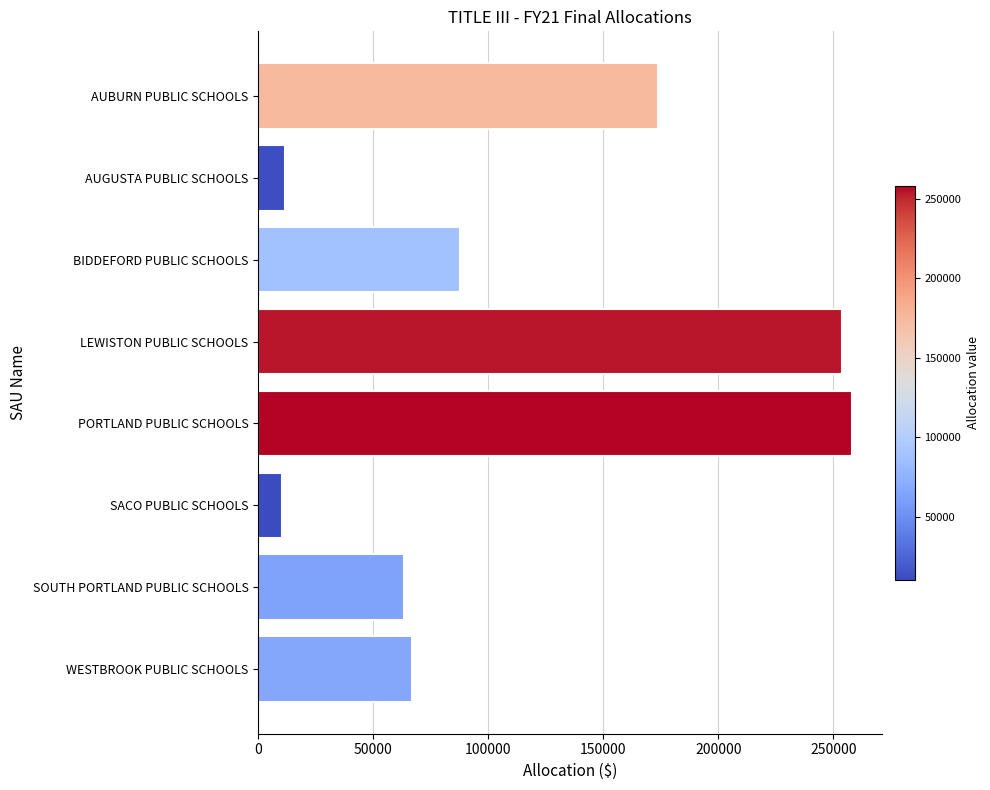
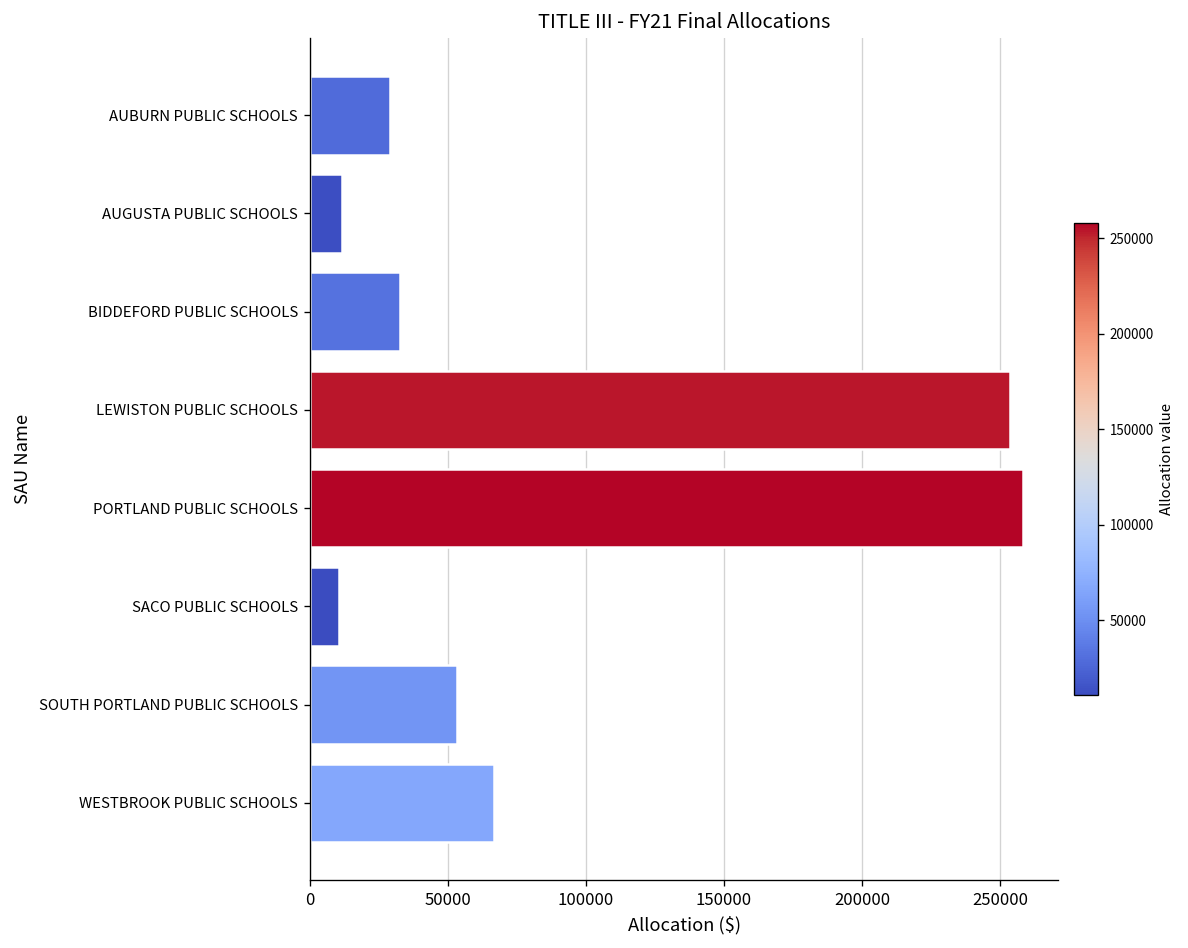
AUBURN PUBLIC SCHOOLS: 174000 -> 29000
BIDDEFORD PUBLIC SCHOOLS: 88000 -> 33000
SOUTH PORTLAND PUBLIC SCHOOLS: 63000 -> 53000
